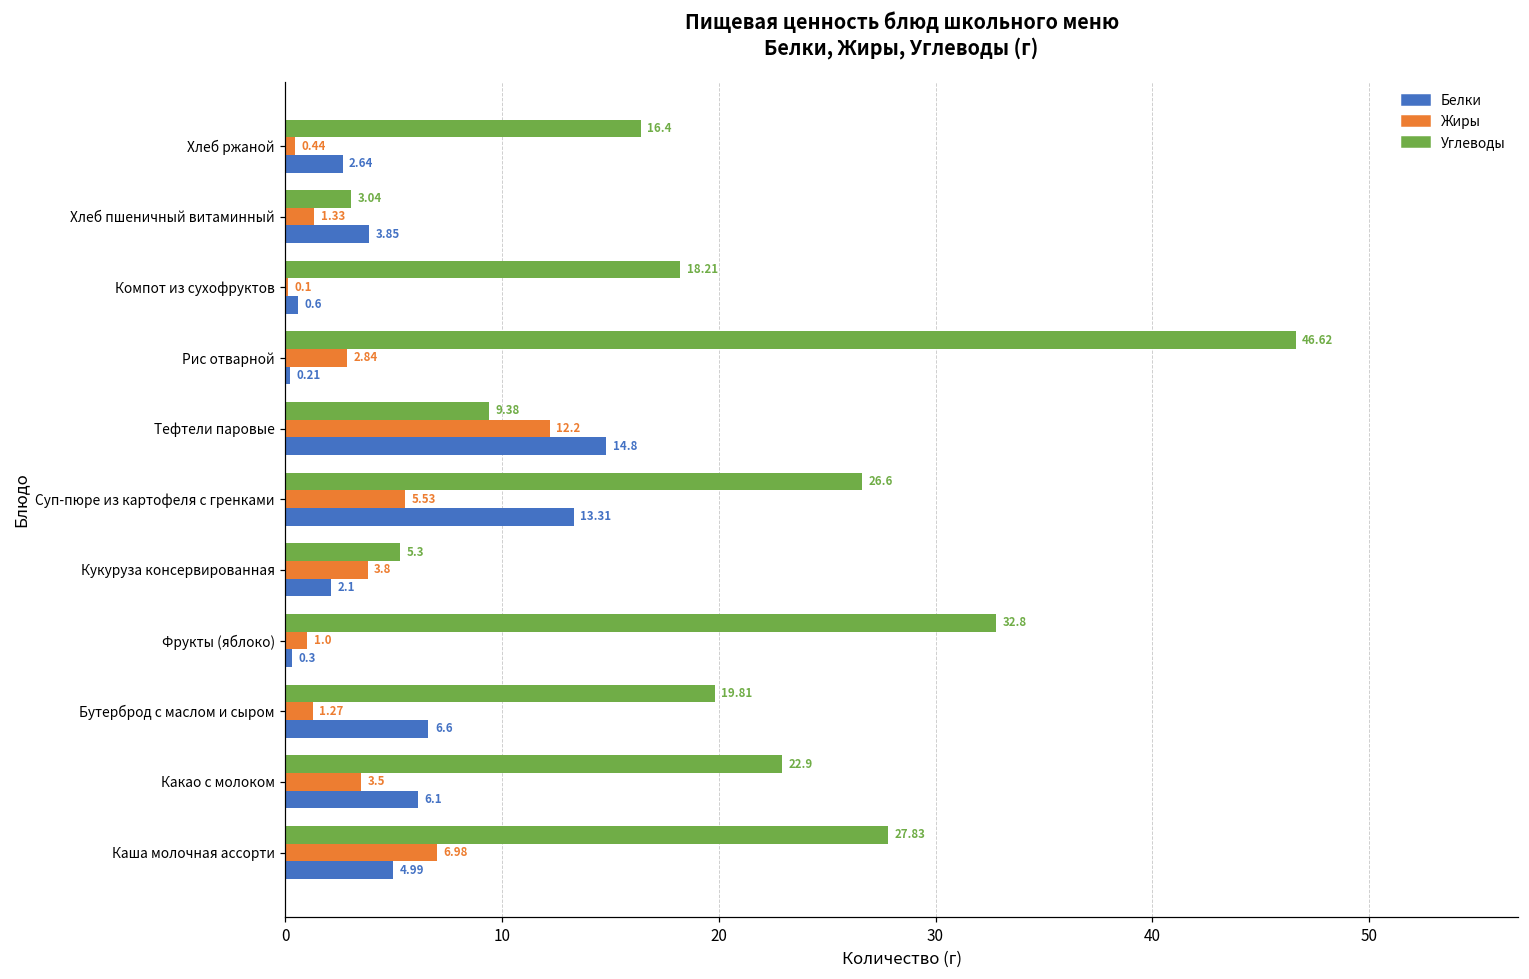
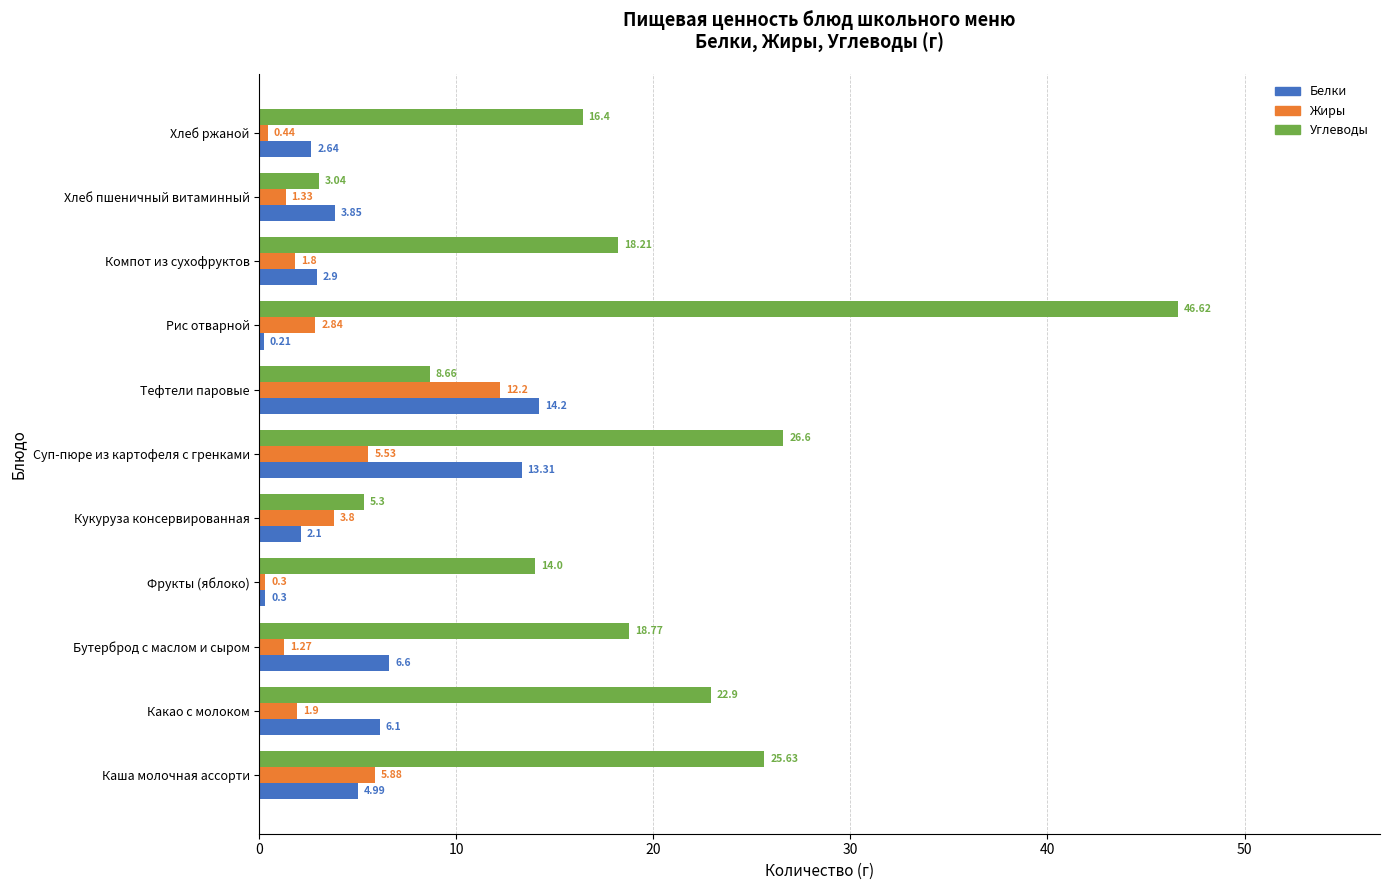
Жиры, Компот из сухофруктов: 0.1 -> 1.8
Белки, Компот из сухофруктов: 0.6 -> 2.9
Углеводы, Тефтели паровые: 9.38 -> 8.66
Белки, Тефтели паровые: 14.8 -> 14.2
Углеводы, Фрукты (яблоко): 32.8 -> 14.0
Жиры, Фрукты (яблоко): 1.0 -> 0.3
Углеводы, Бутерброд с маслом и сыром: 19.81 -> 18.77
Жиры, Какао с молоком: 3.5 -> 1.9
Углеводы, Каша молочная ассорти: 27.83 -> 25.63
Жиры, Каша молочная ассорти: 6.98 -> 5.88
